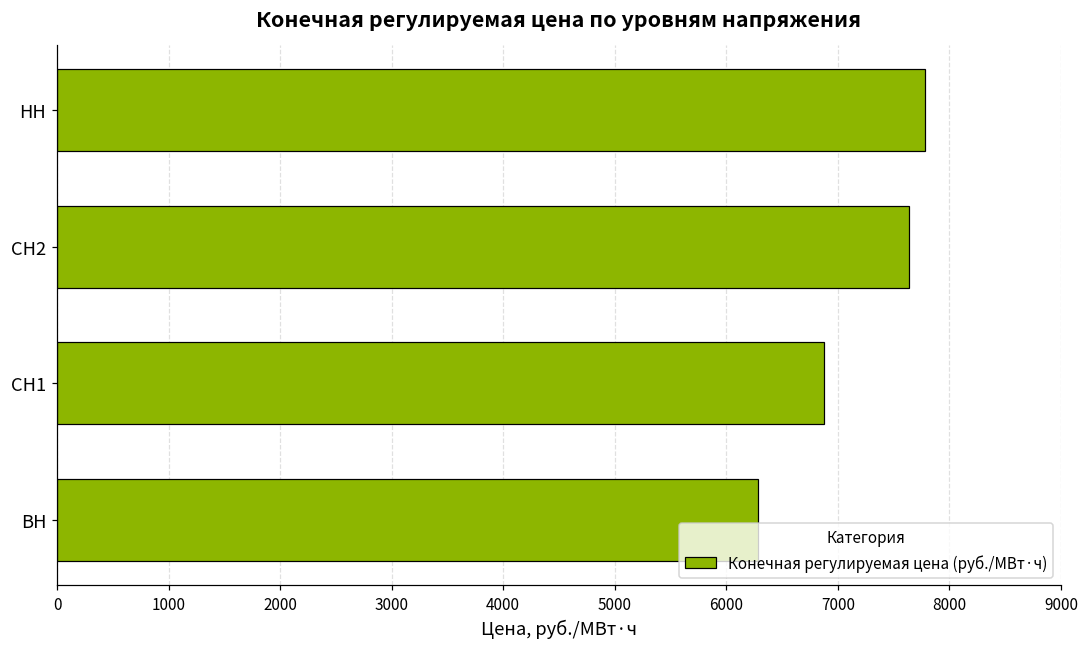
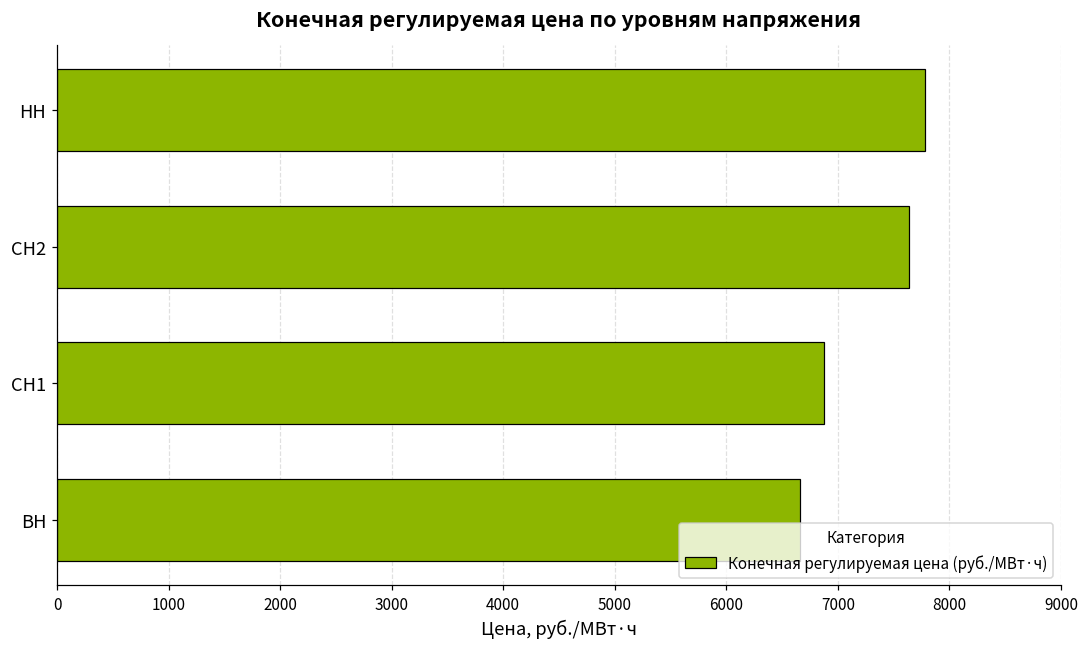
ВН: 6280 -> 6660
